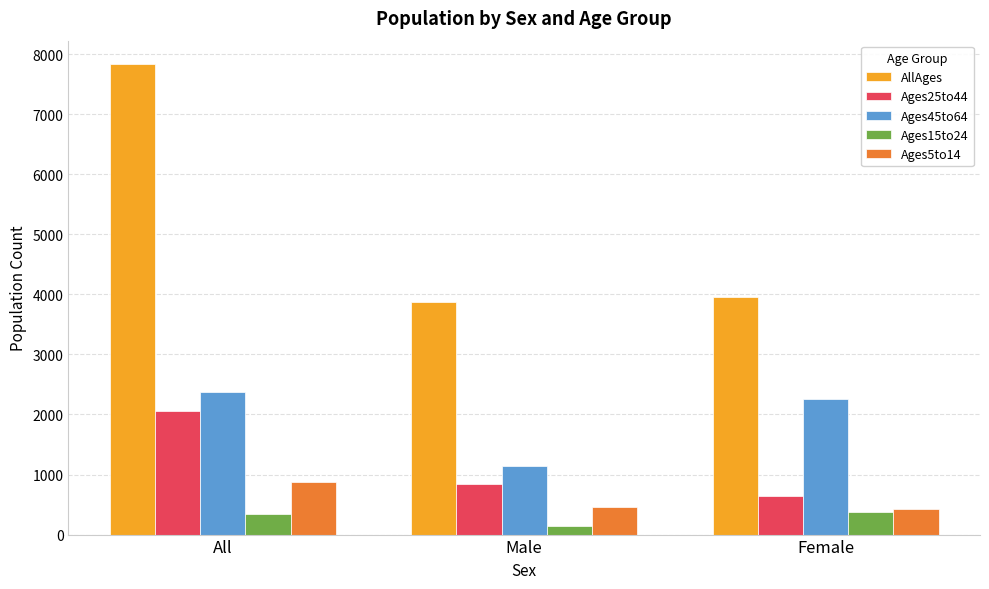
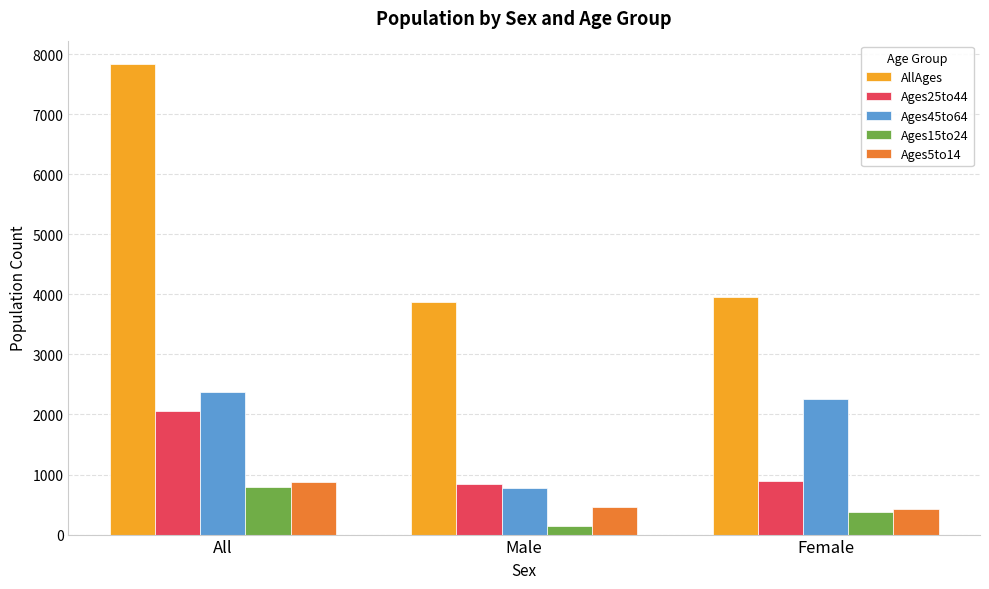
Ages15to24, All: 300 -> 800
Ages45to64, Male: 1100 -> 800
Ages25to44, Female: 600 -> 900
